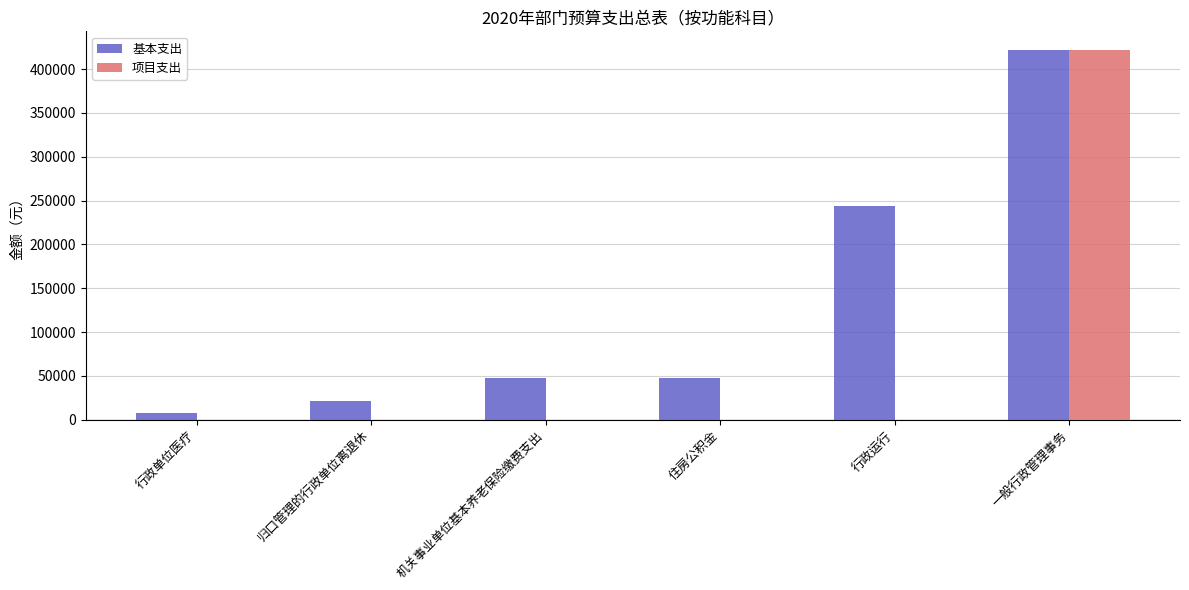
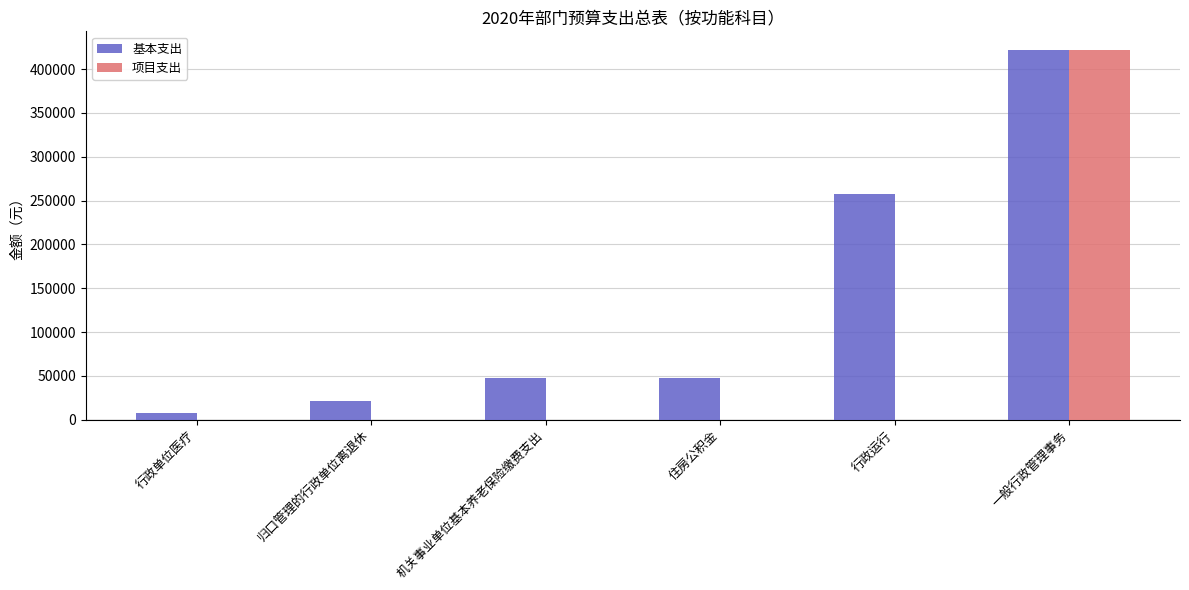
基本支出, 行政运行: 240000 -> 260000
